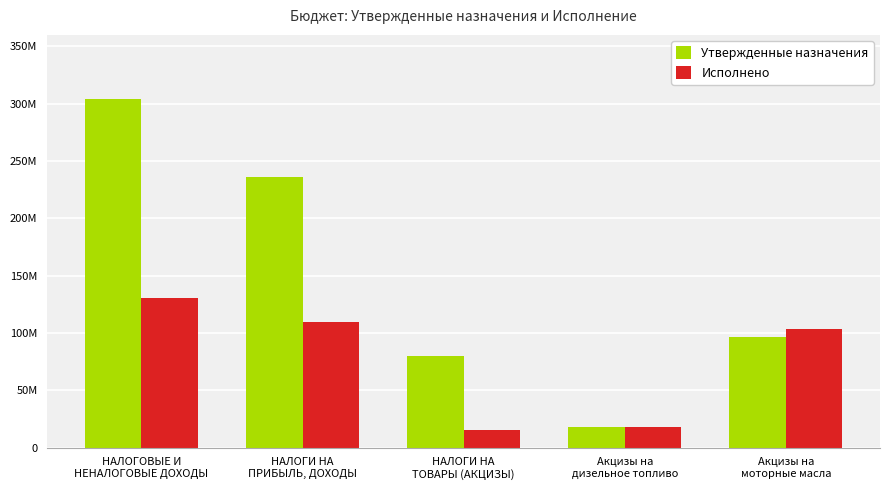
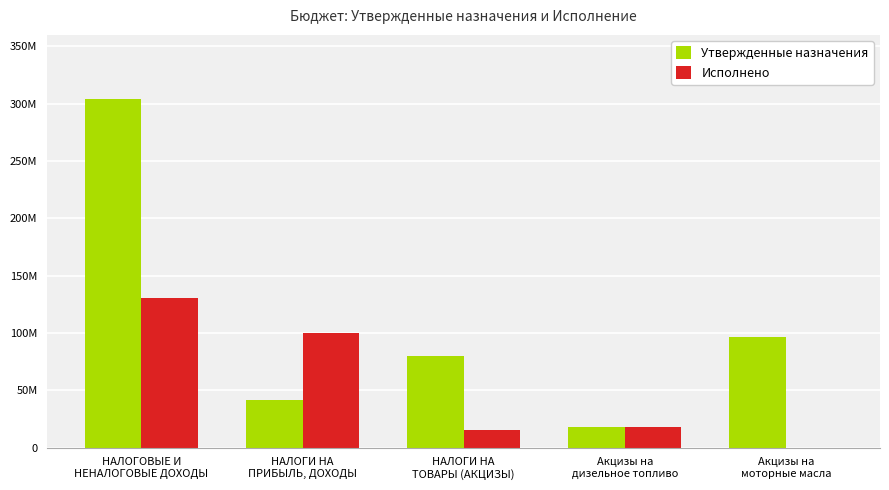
Утвержденные назначения, НАЛОГИ НА ПРИБЫЛЬ, ДОХОДЫ: 236000000 -> 41000000
Исполнено, НАЛОГИ НА ПРИБЫЛЬ, ДОХОДЫ: 109000000 -> 100000000
Исполнено, Акцизы на моторные масла: 104000000 -> 0
